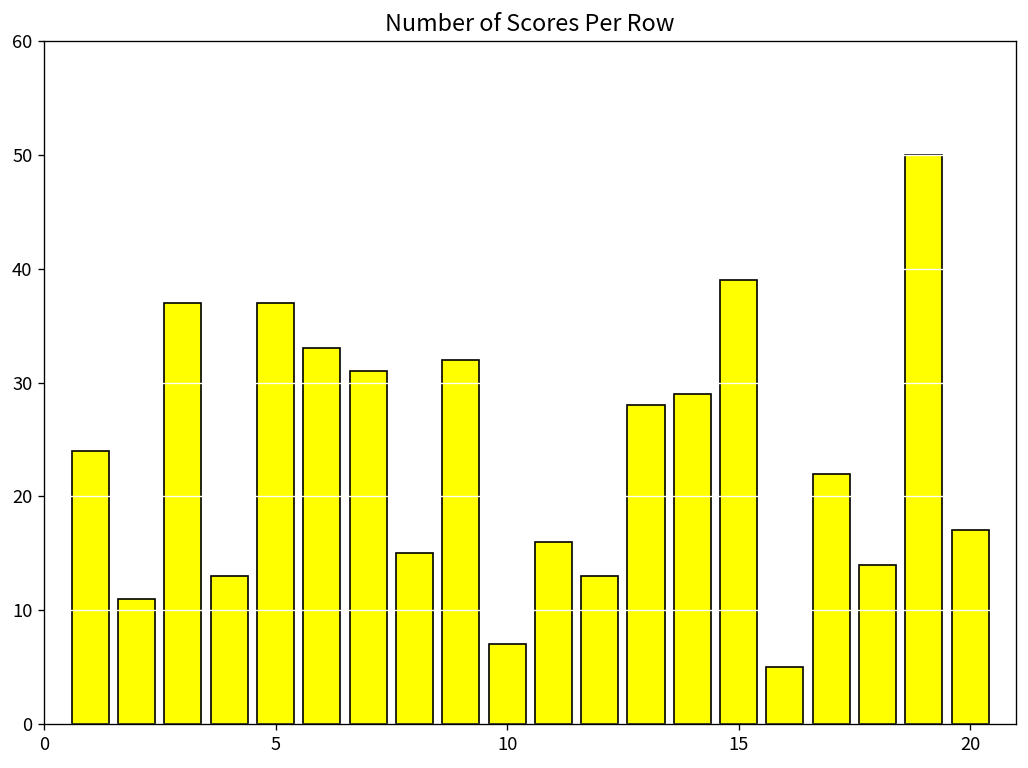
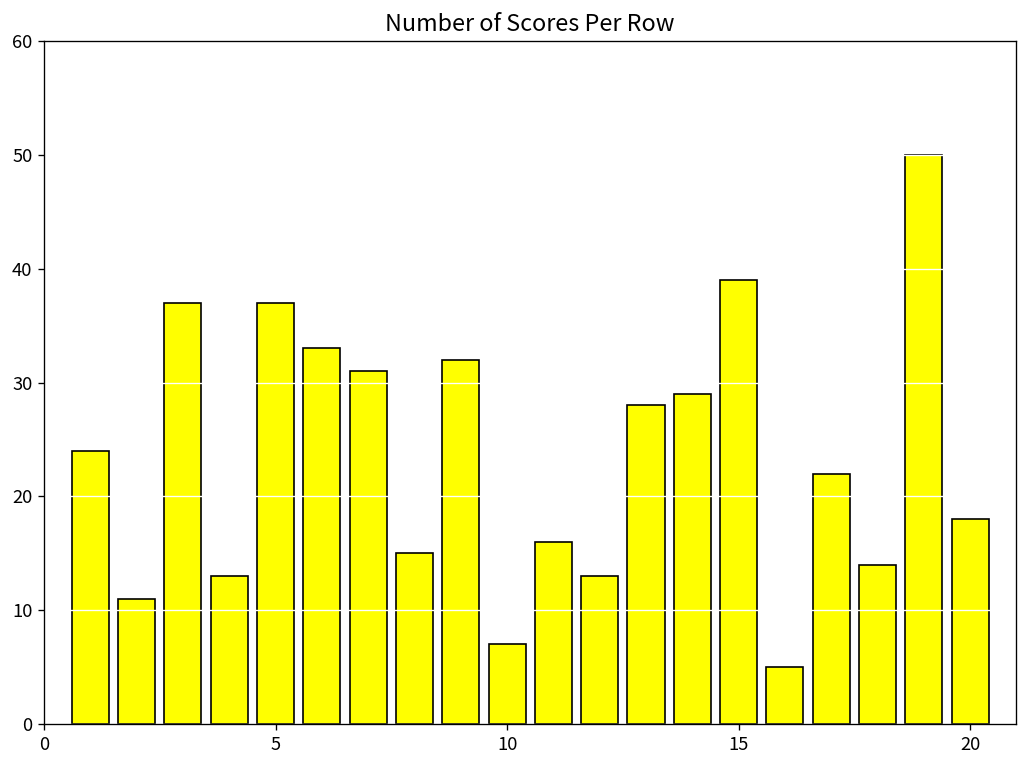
20: 17 -> 18
